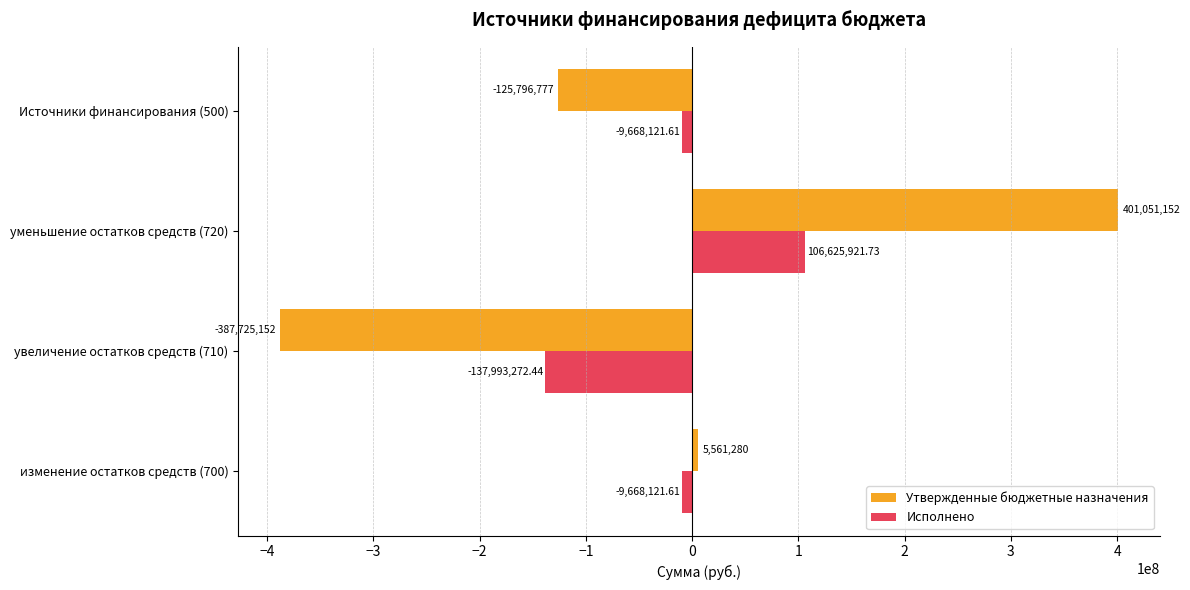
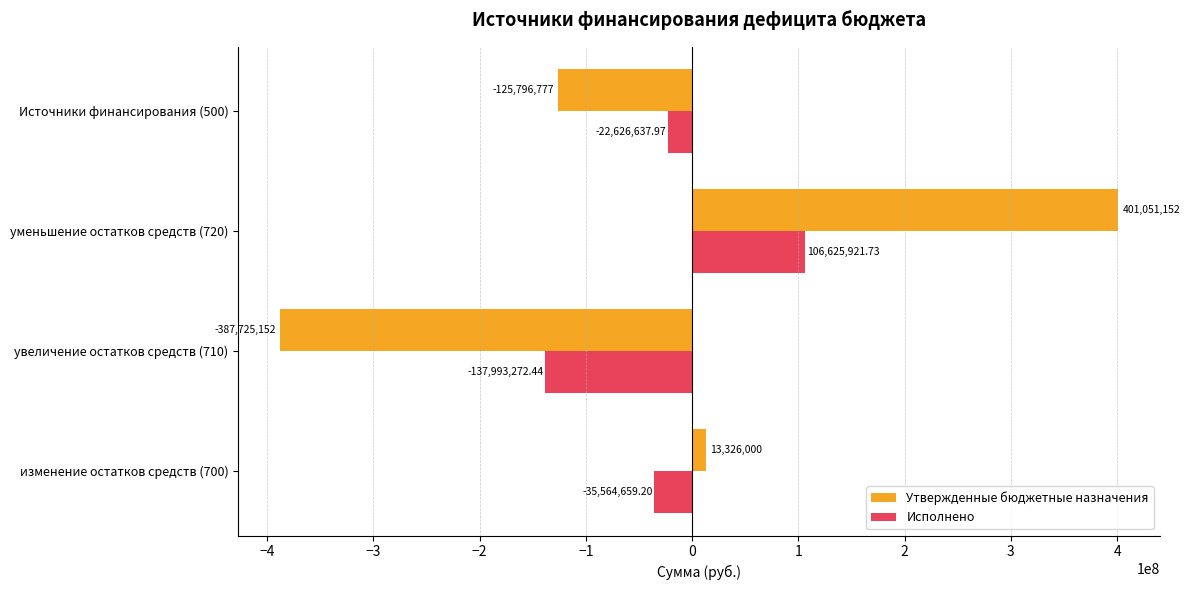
Исполнено, Источники финансирования (500): -9,668,121.61 -> -22,626,637.97
Утвержденные бюджетные назначения, изменение остатков средств (700): 5,561,280 -> 13,326,000
Исполнено, изменение остатков средств (700): -9,668,121.61 -> -35,564,659.20
